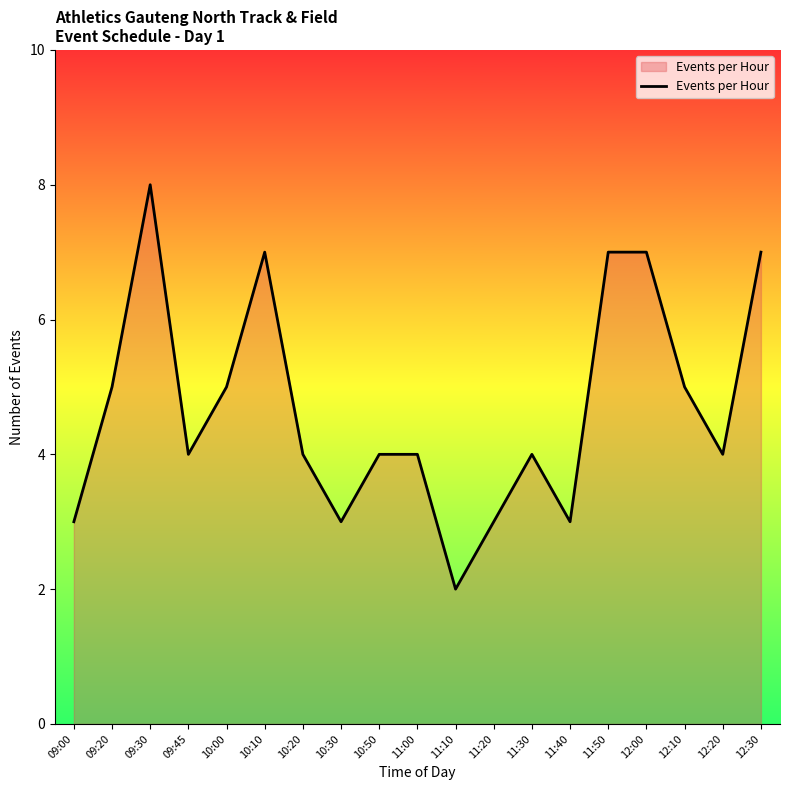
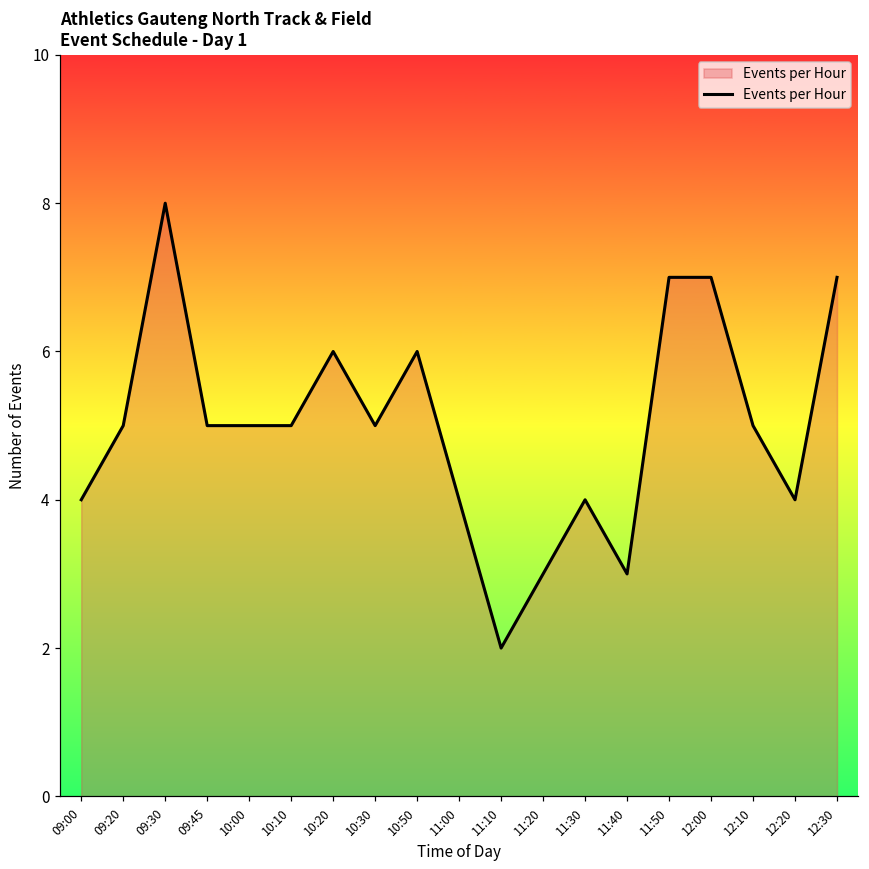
09:00: 3 -> 4
09:45: 4 -> 5
10:10: 7 -> 5
10:20: 4 -> 6
10:30: 3 -> 5
10:50: 4 -> 6
